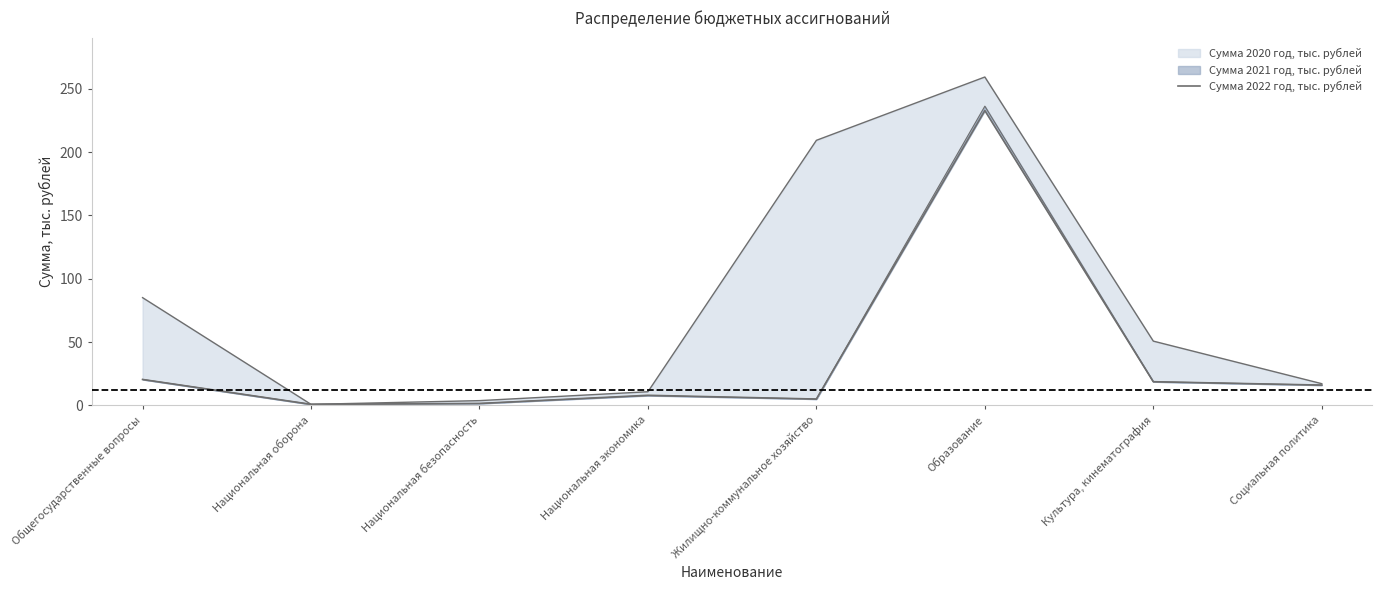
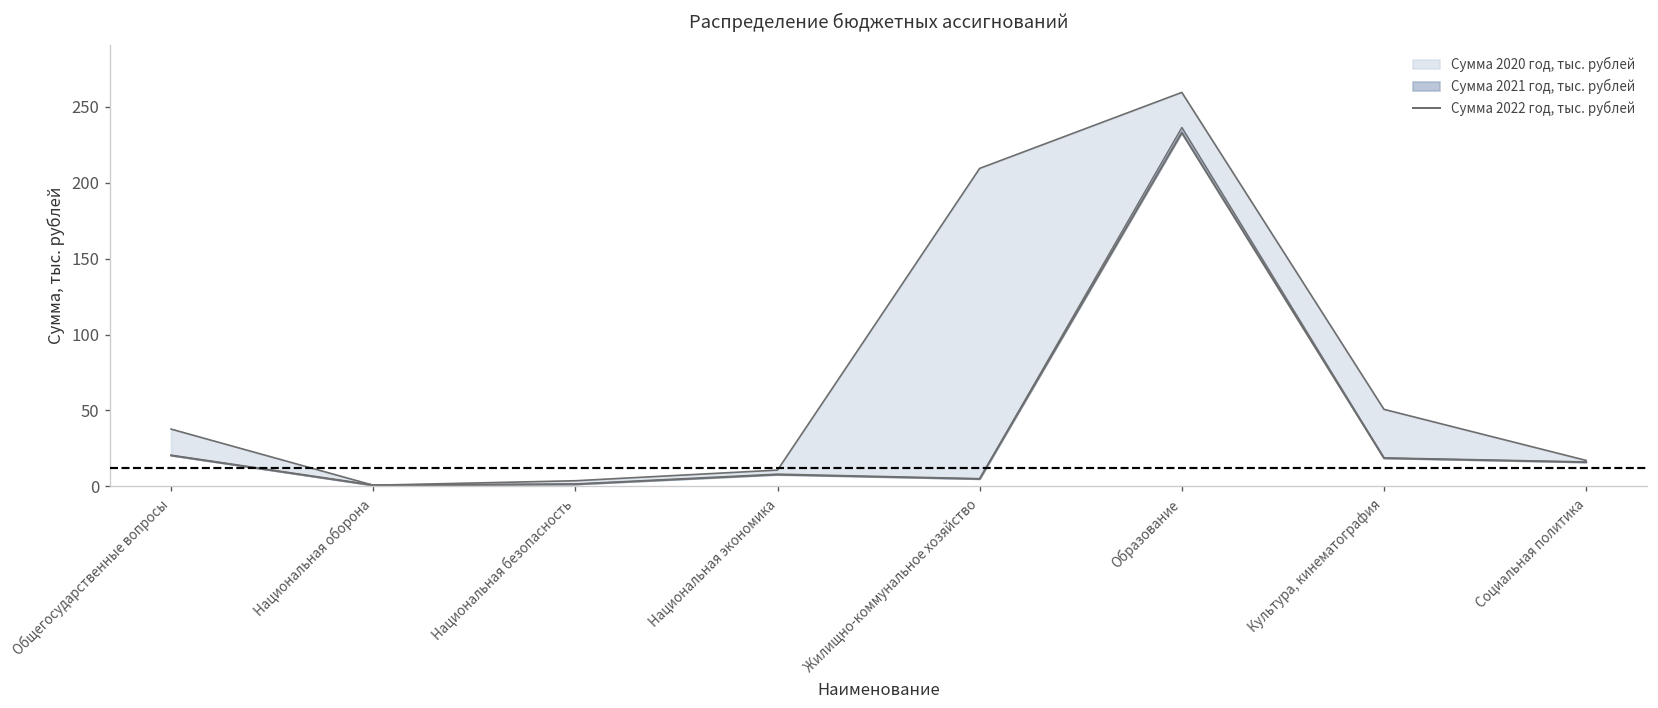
Сумма 2020 год, тыс. рублей, Общегосударственные вопросы: 85 -> 38
